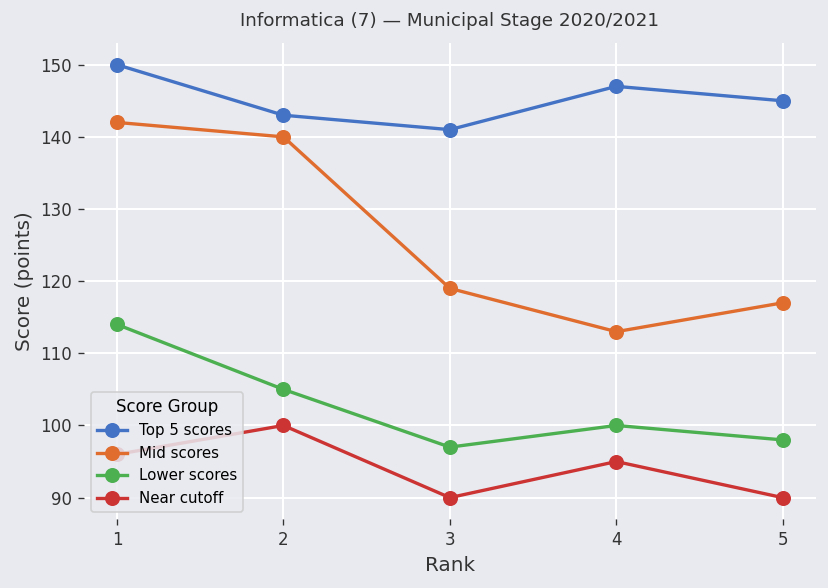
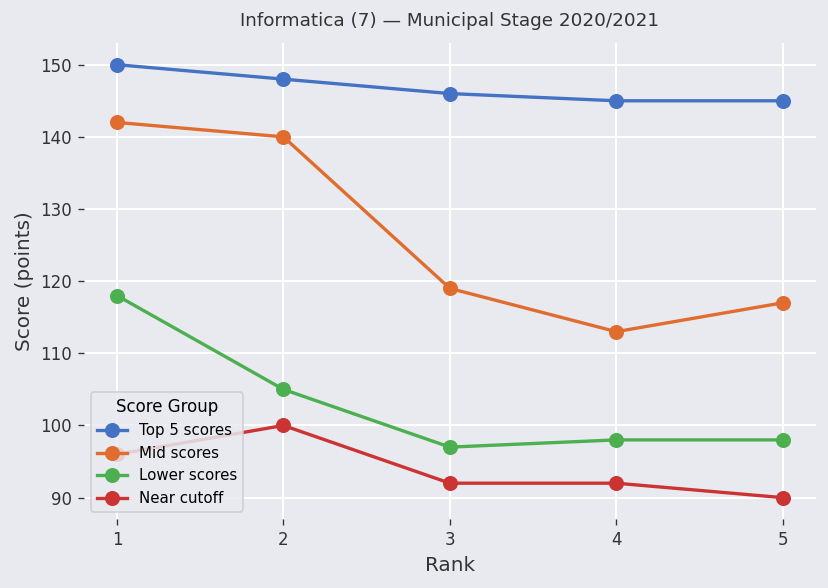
Lower scores, 1: 114 -> 118
Top 5 scores, 2: 143 -> 148
Top 5 scores, 3: 141 -> 146
Near cutoff, 3: 90 -> 92
Top 5 scores, 4: 147 -> 145
Lower scores, 4: 100 -> 98
Near cutoff, 4: 95 -> 92
